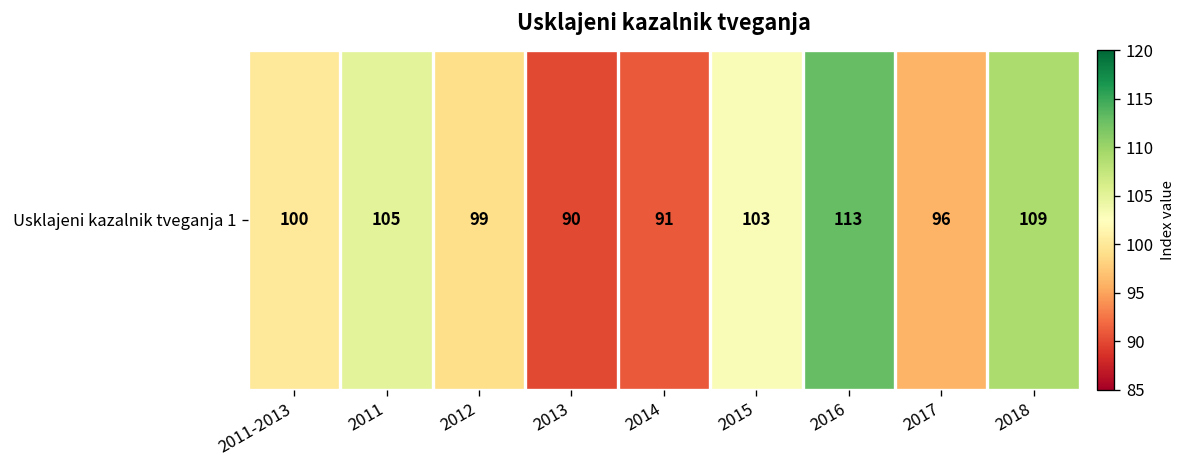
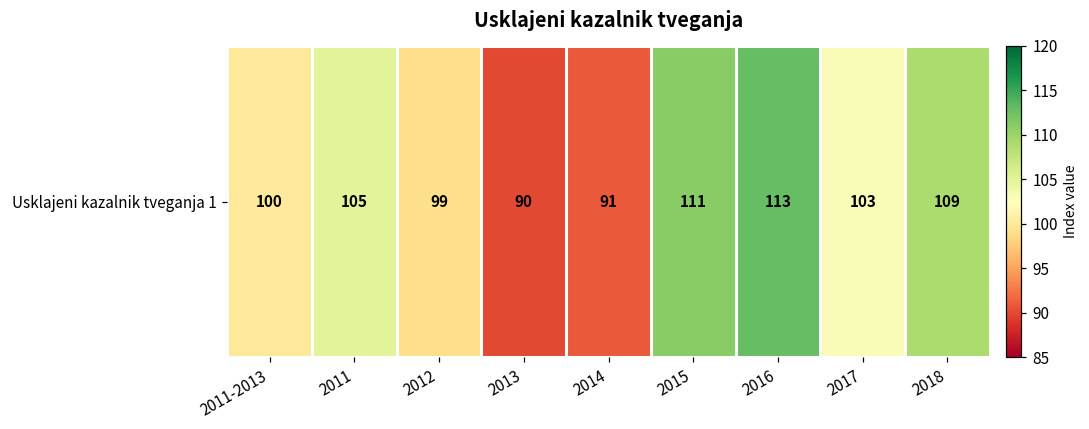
Usklajeni kazalnik tveganja 1, 2015: 103 -> 111
Usklajeni kazalnik tveganja 1, 2017: 96 -> 103
